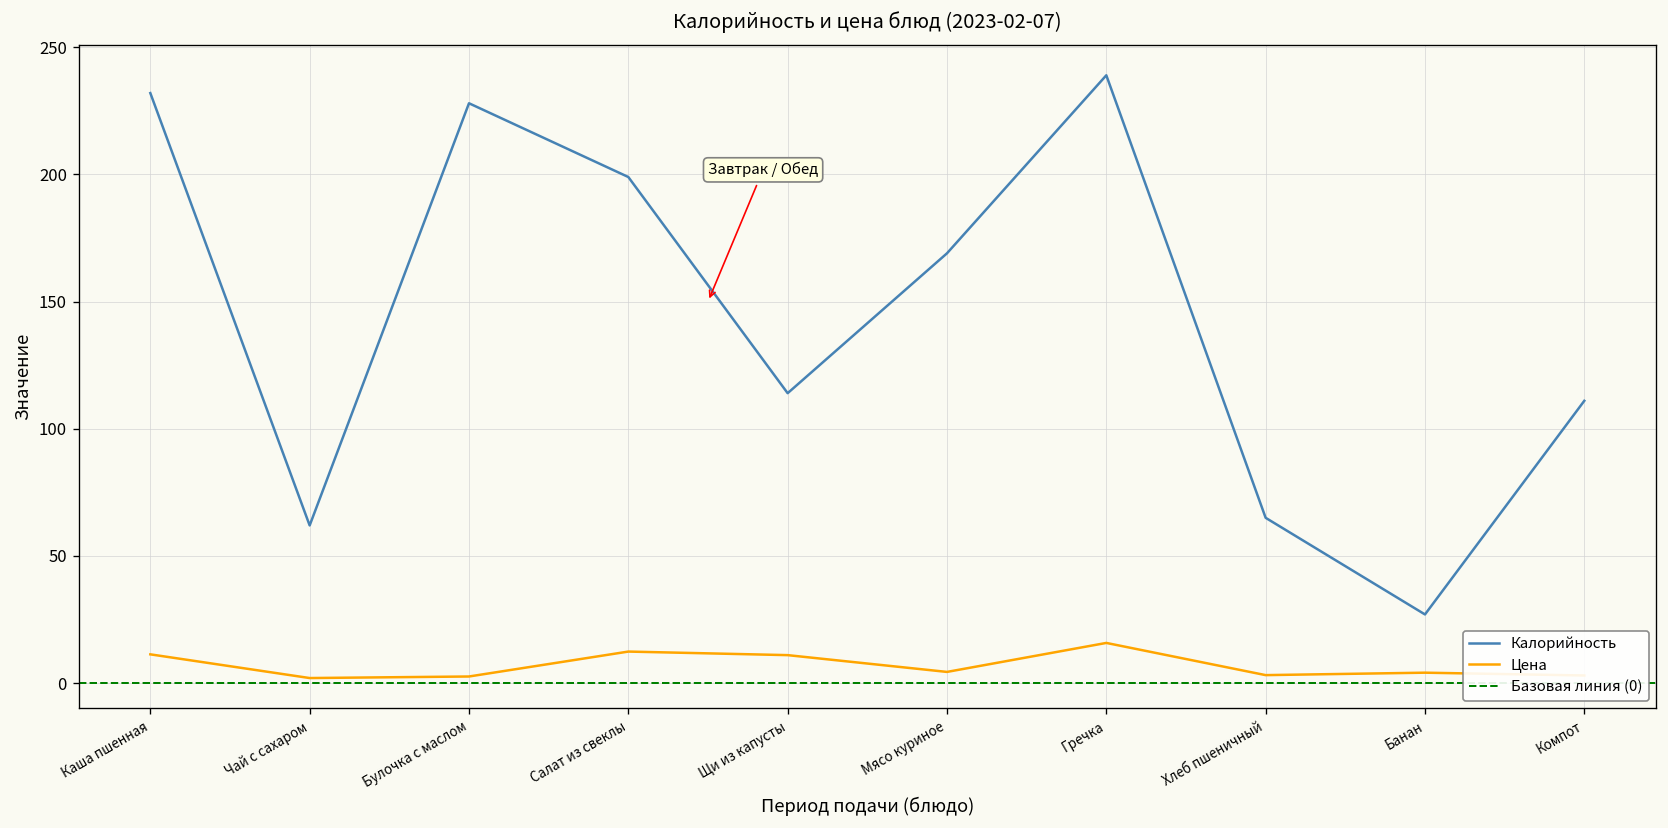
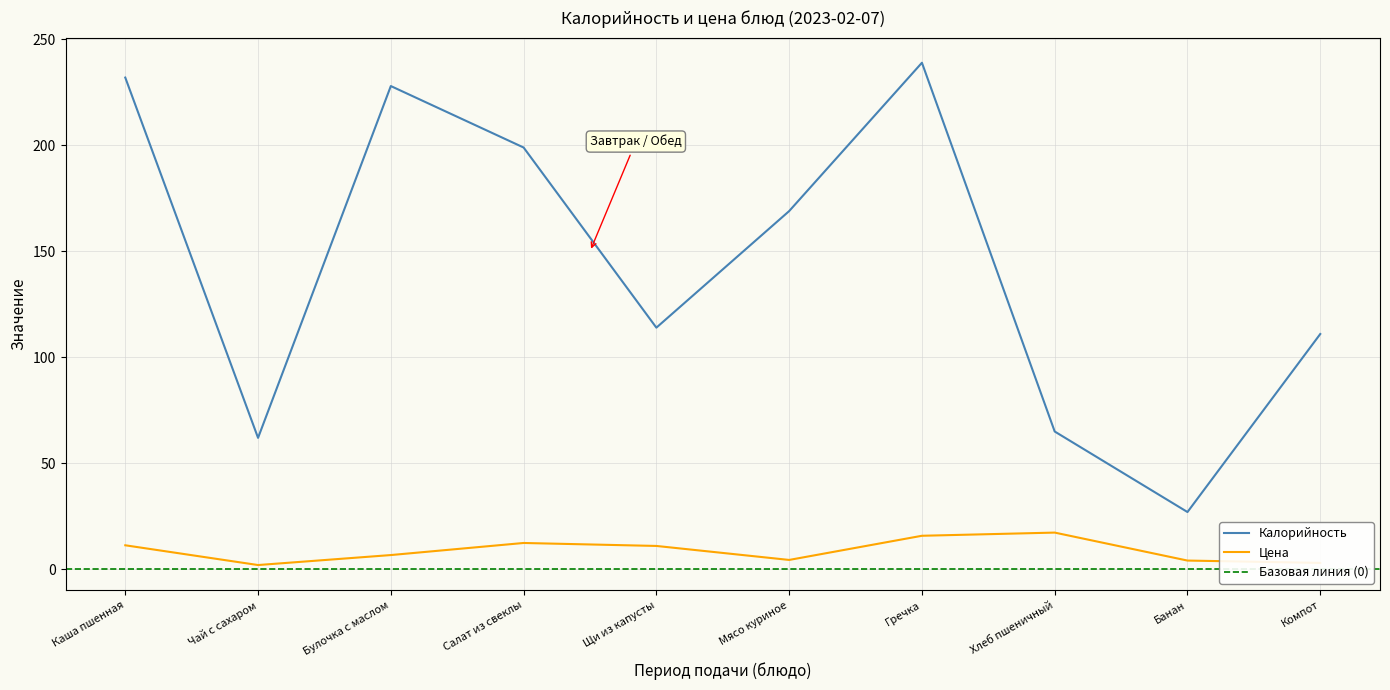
Цена, Булочка с маслом: 3 -> 7
Цена, Хлеб пшеничный: 3 -> 17
